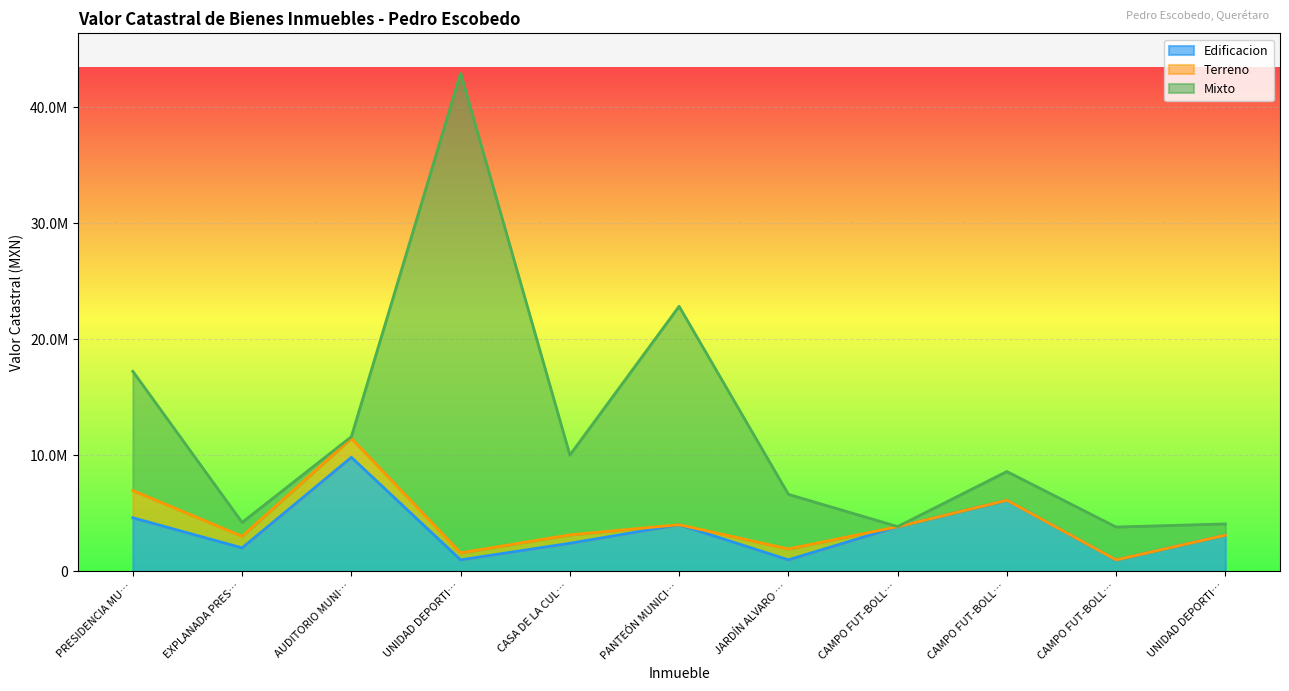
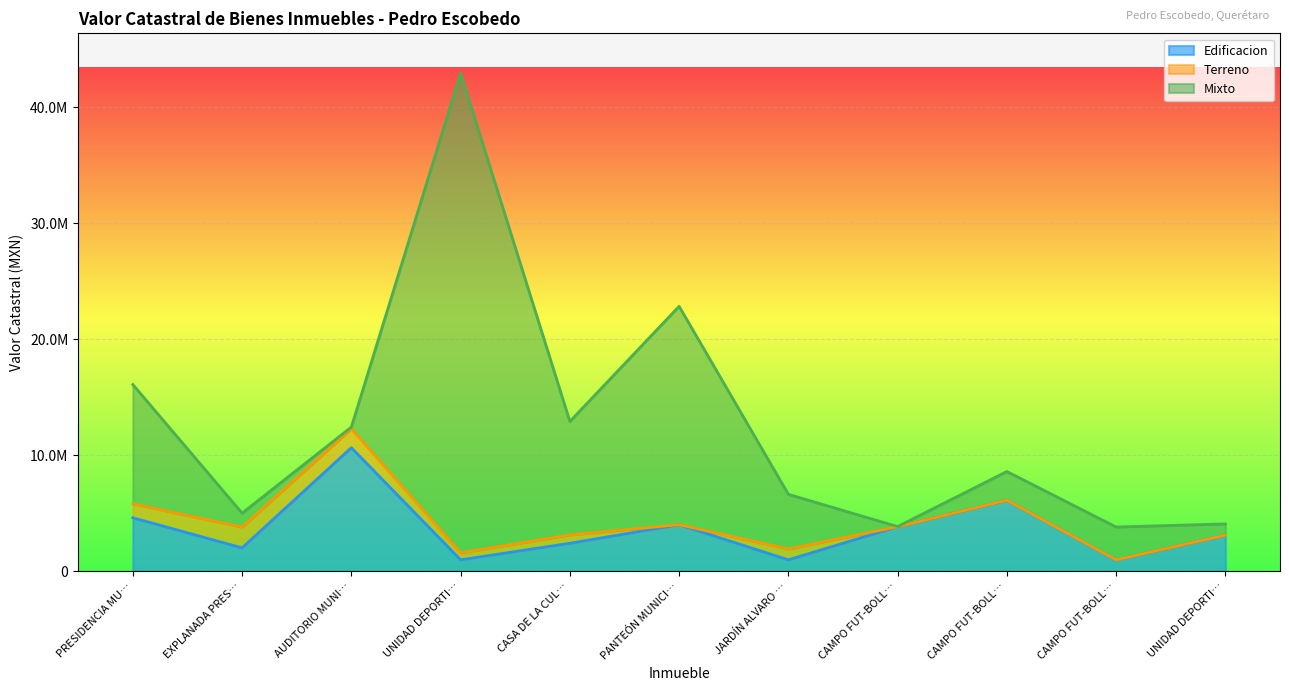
Terreno, PRESIDENCIA MU…: 2300000 -> 1200000
Terreno, EXPLANADA PRES…: 1000000 -> 1800000
Edificacion, AUDITORIO MUNI…: 9800000 -> 10700000
Mixto, CASA DE LA CUL…: 6900000 -> 9800000
